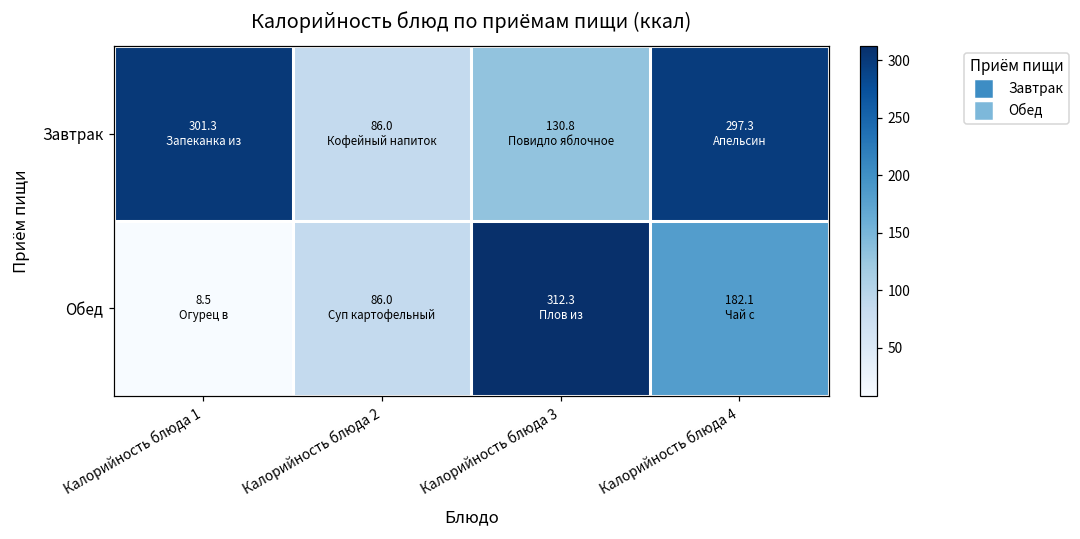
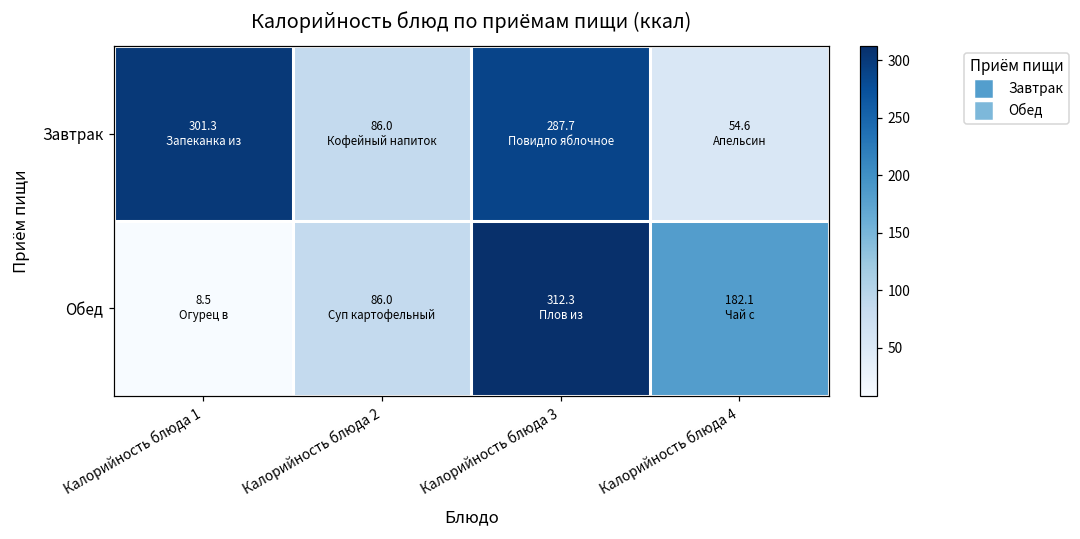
Завтрак, Калорийность блюда 3: 130.8 -> 287.7
Завтрак, Калорийность блюда 4: 297.3 -> 54.6
